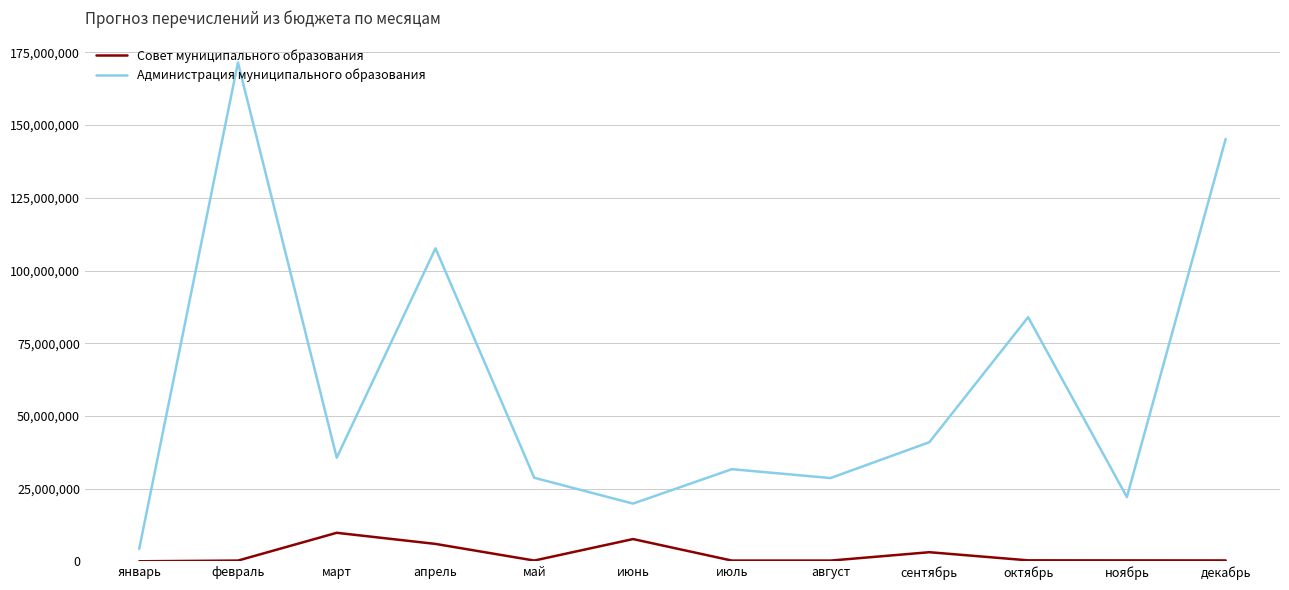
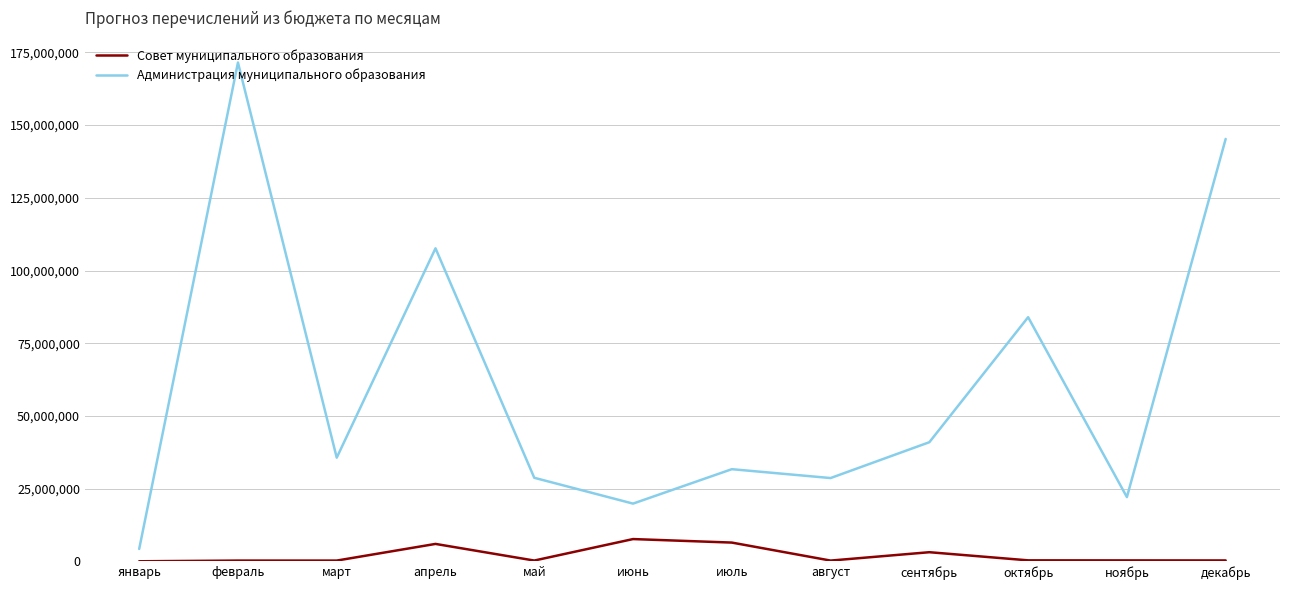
Совет муниципального образования, март: 10,000,000 -> 0
Совет муниципального образования, июль: 0 -> 6,000,000
